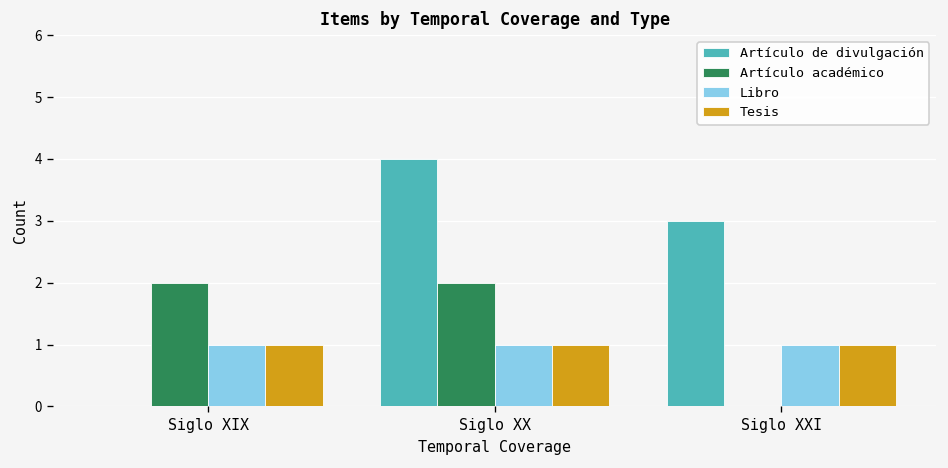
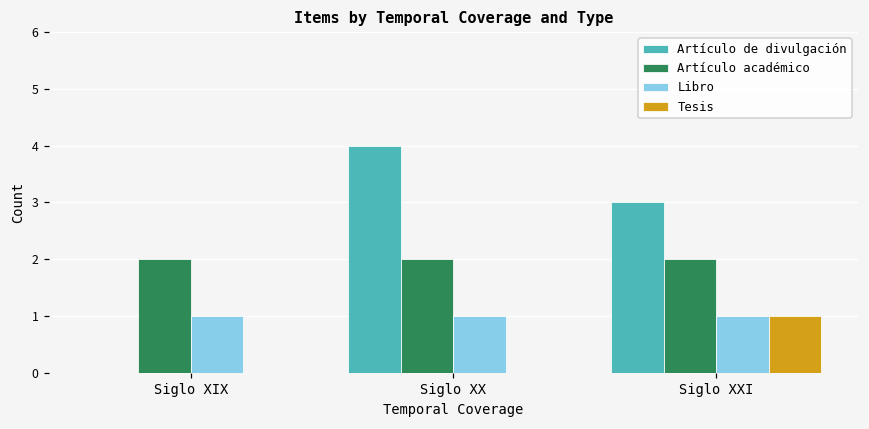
Tesis, Siglo XIX: 1 -> 0
Tesis, Siglo XX: 1 -> 0
Artículo académico, Siglo XXI: 0 -> 2
